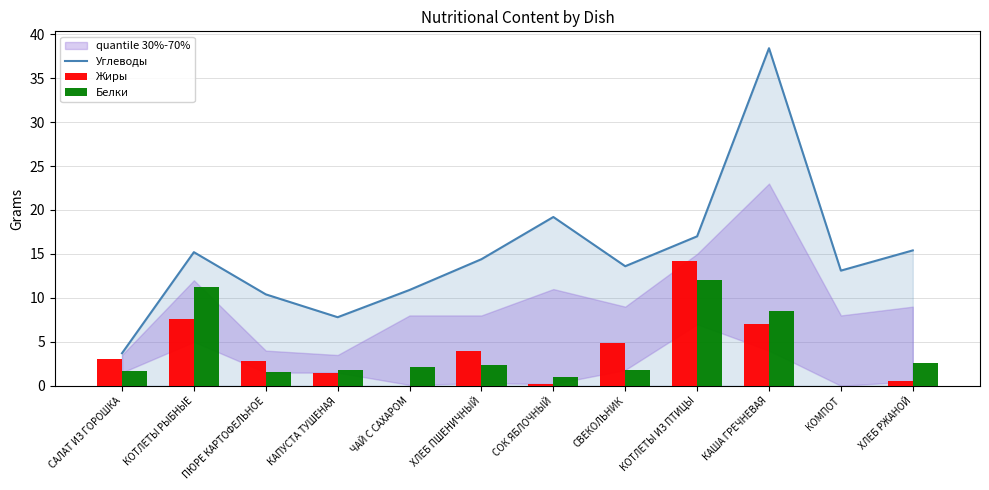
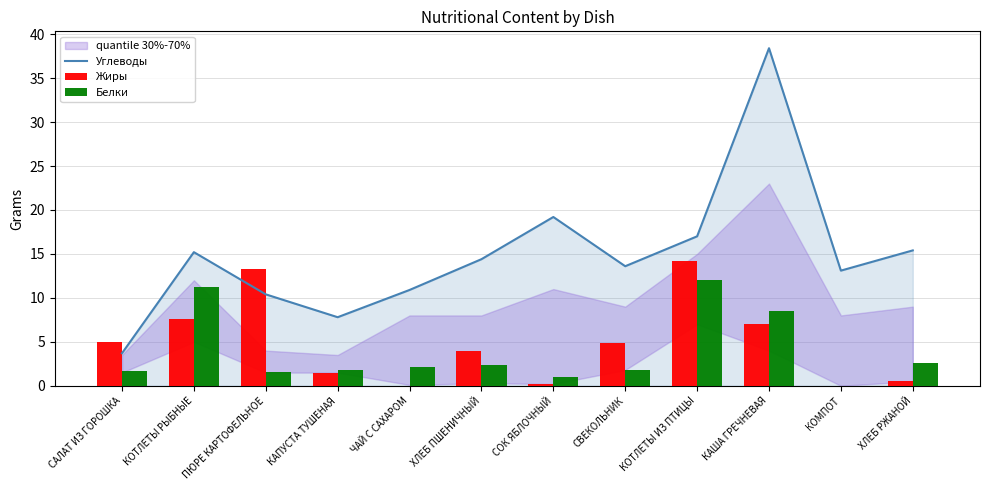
Жиры, САЛАТ ИЗ ГОРОШКА: 3 -> 5
Жиры, ПЮРЕ КАРТОФЕЛЬНОЕ: 3 -> 13
